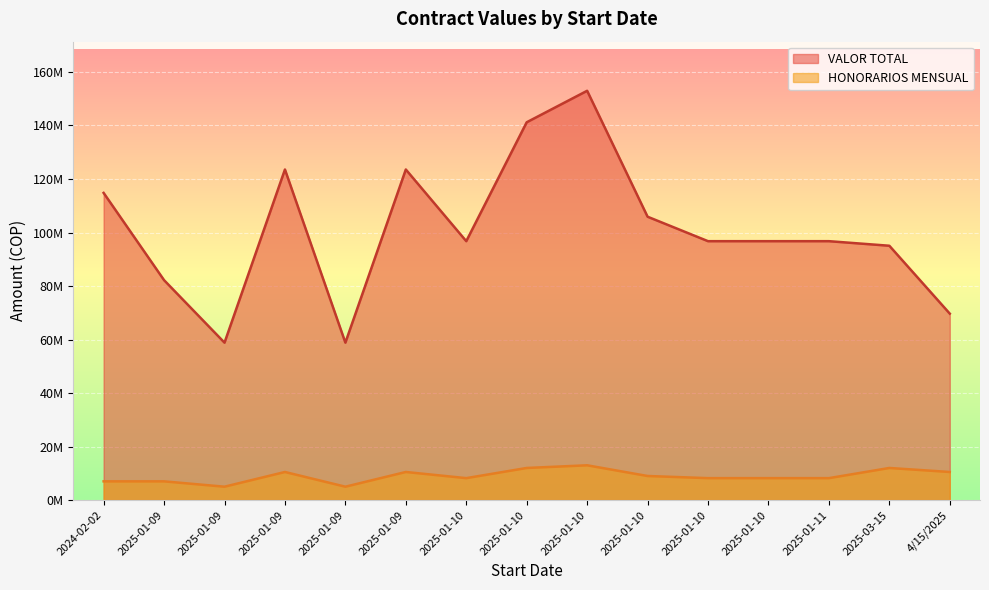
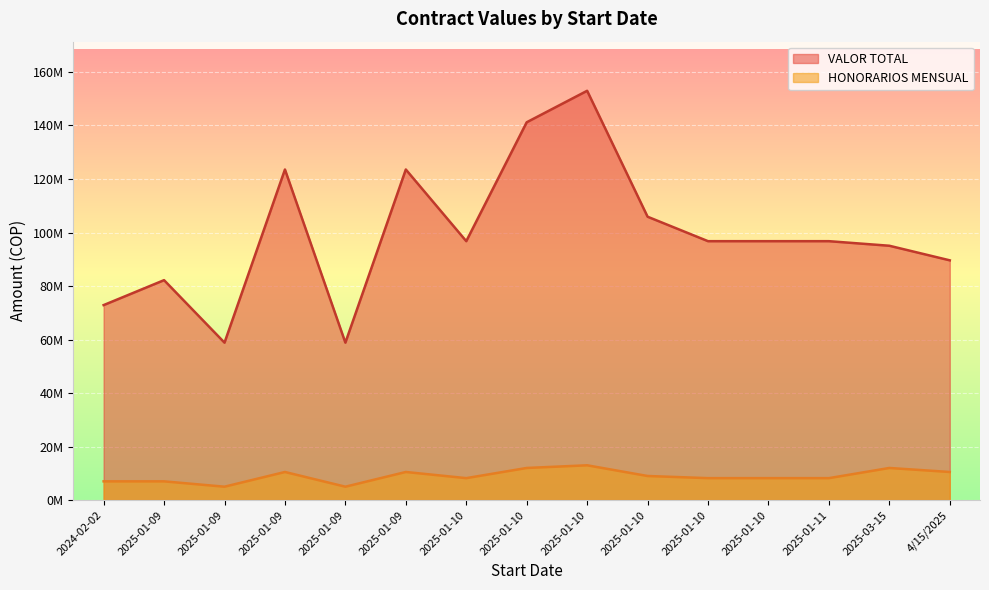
VALOR TOTAL, 2024-02-02: 115000000 -> 73000000
VALOR TOTAL, 4/15/2025: 70000000 -> 90000000
